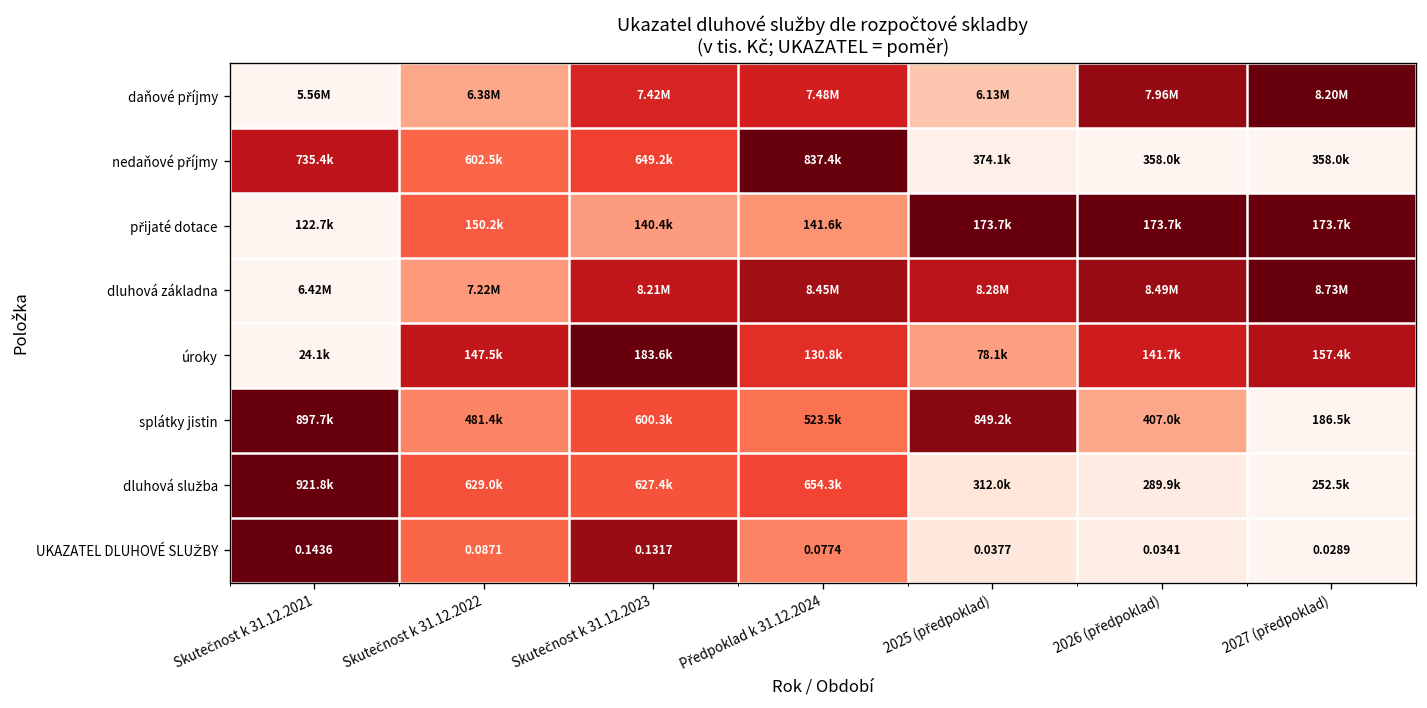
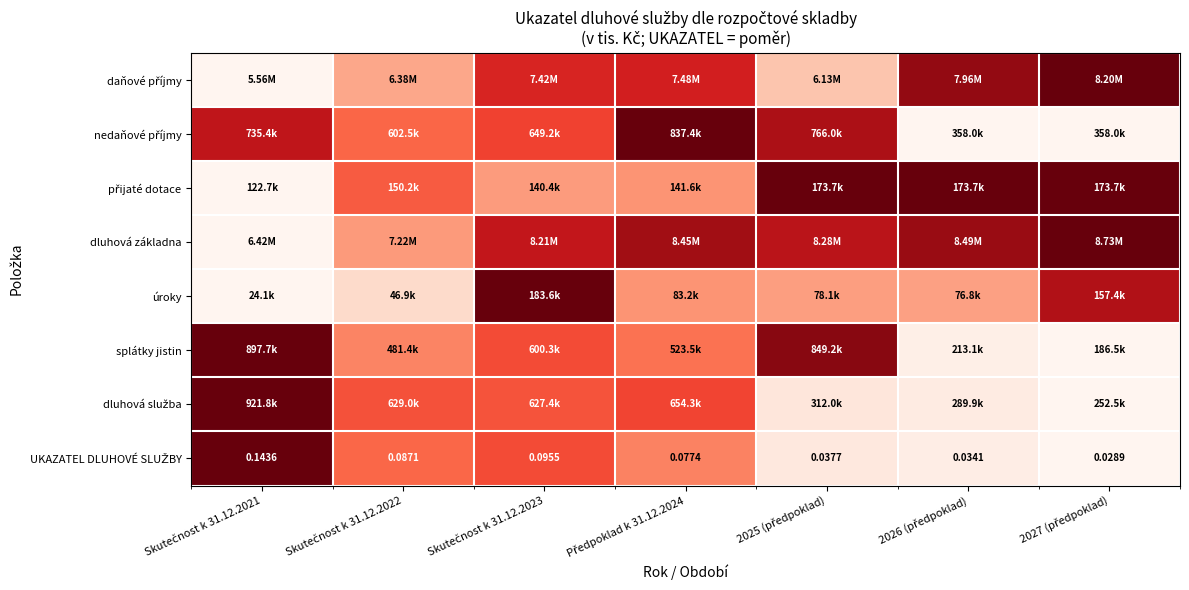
nedaňové příjmy, 2025 (předpoklad): 374.1k -> 766.0k
úroky, Skutečnost k 31.12.2022: 147.5k -> 46.9k
úroky, Předpoklad k 31.12.2024: 130.8k -> 83.2k
úroky, 2026 (předpoklad): 141.7k -> 76.8k
splátky jistin, 2026 (předpoklad): 407.0k -> 213.1k
UKAZATEL DLUHOVÉ SLUŽBY, Skutečnost k 31.12.2023: 0.1317 -> 0.0955
